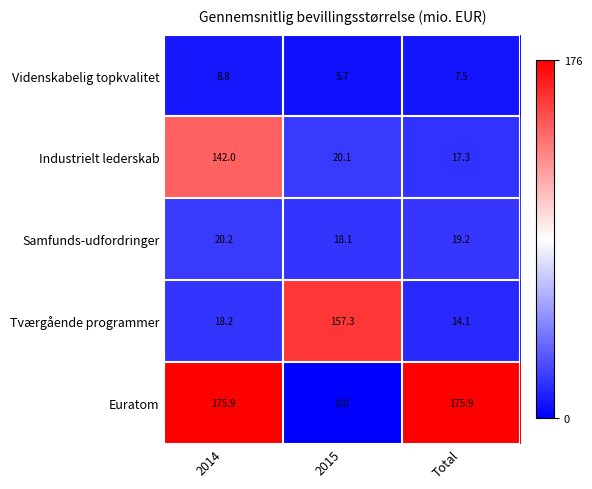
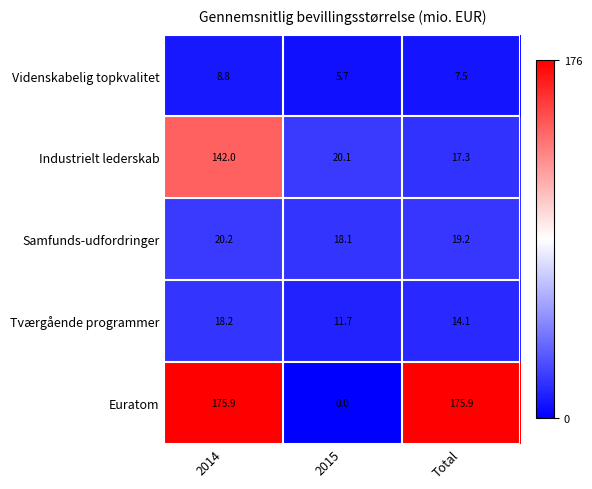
Tværgående programmer, 2015: 157.3 -> 11.7
